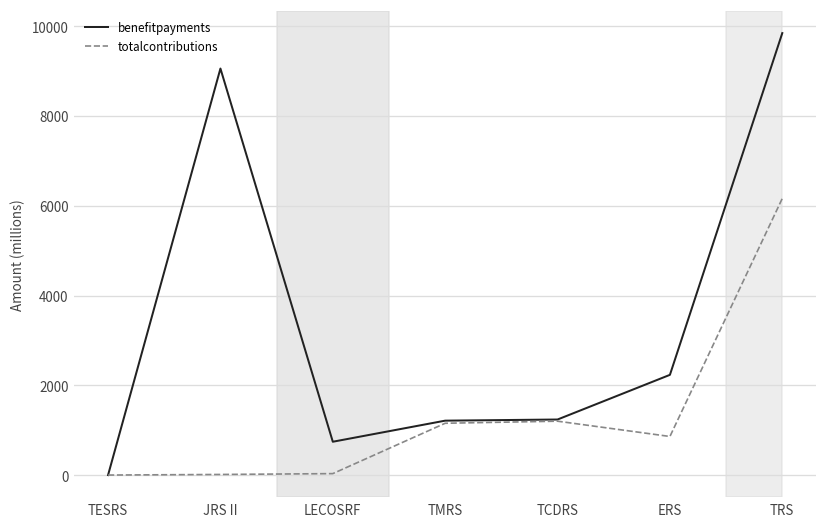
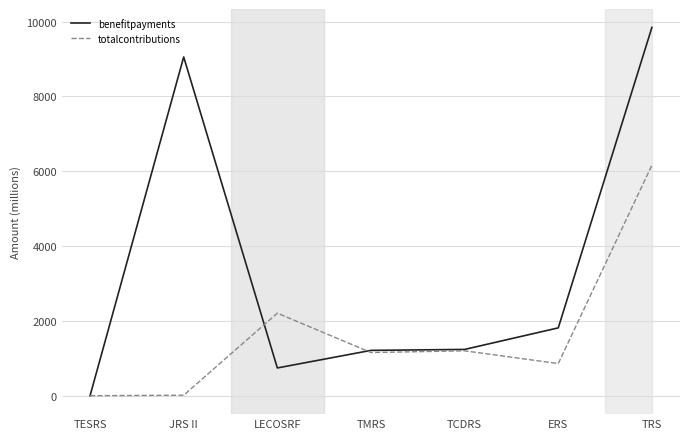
totalcontributions, LECOSRF: 0 -> 2200
benefitpayments, ERS: 2200 -> 1800
